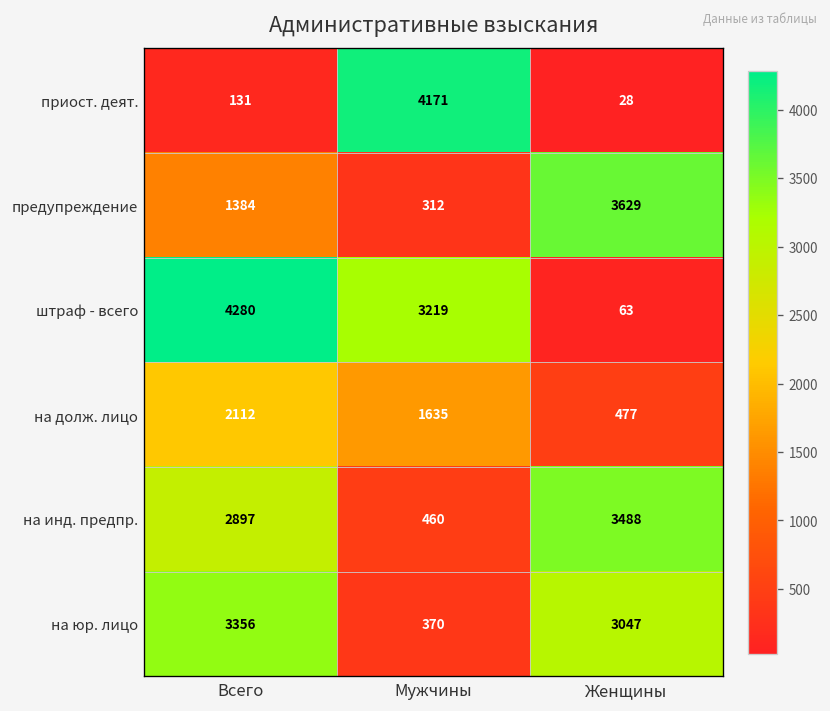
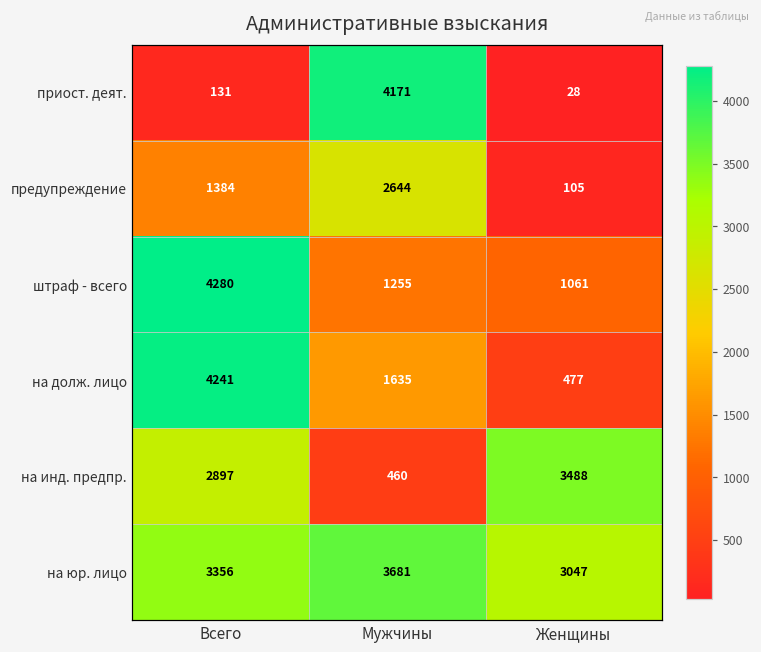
предупреждение, Мужчины: 312 -> 2644
предупреждение, Женщины: 3629 -> 105
штраф - всего, Мужчины: 3219 -> 1255
штраф - всего, Женщины: 63 -> 1061
на долж. лицо, Всего: 2112 -> 4241
на юр. лицо, Мужчины: 370 -> 3681
